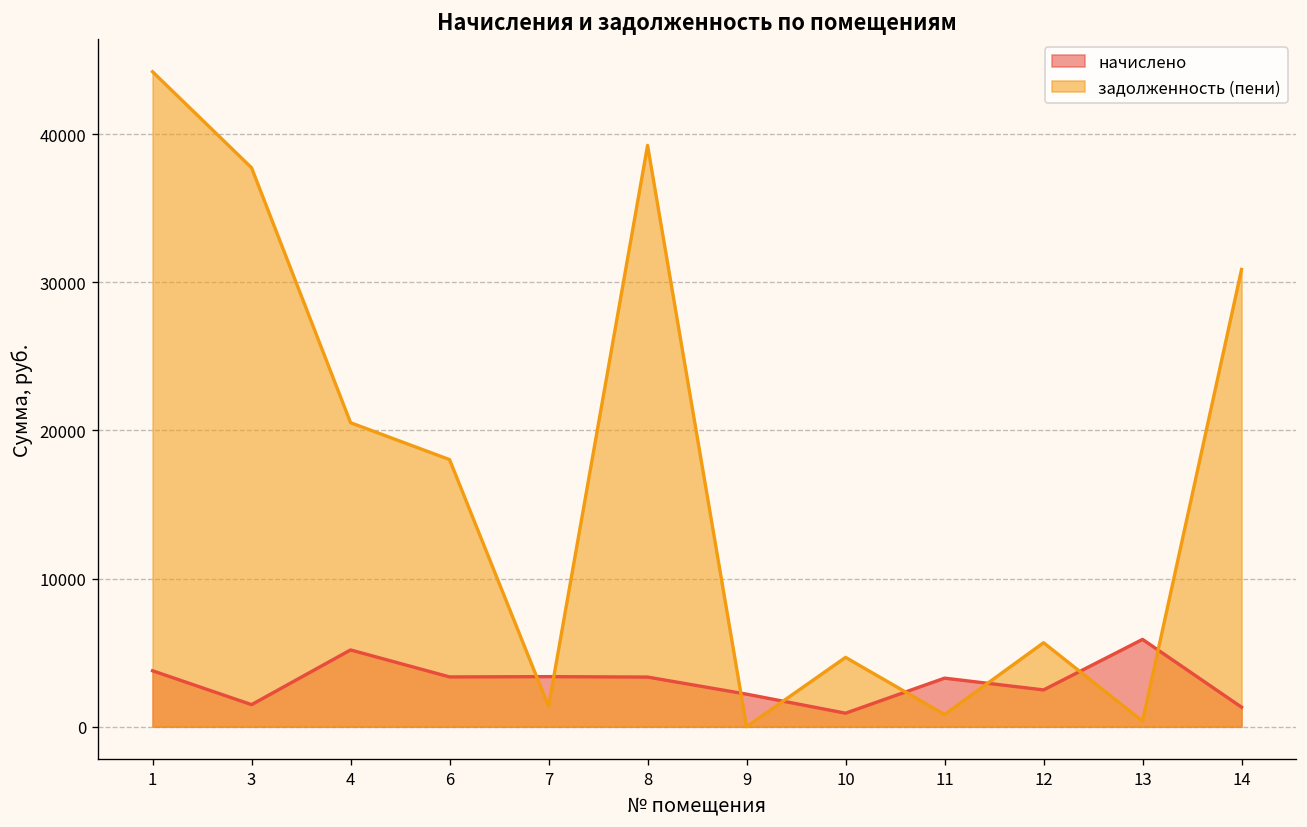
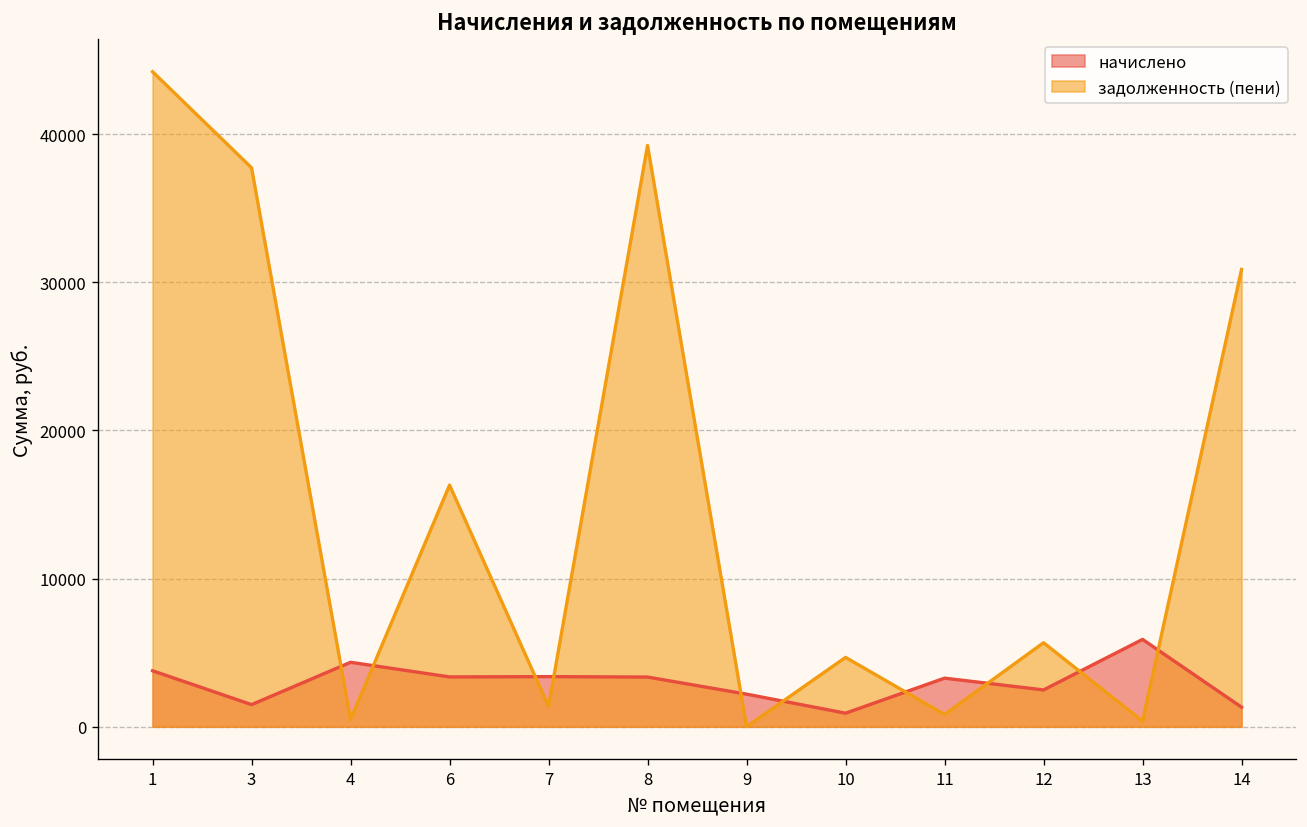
начислено, 4: 5200 -> 4300
задолженность (пени), 4: 20500 -> 500
задолженность (пени), 6: 18000 -> 16300
